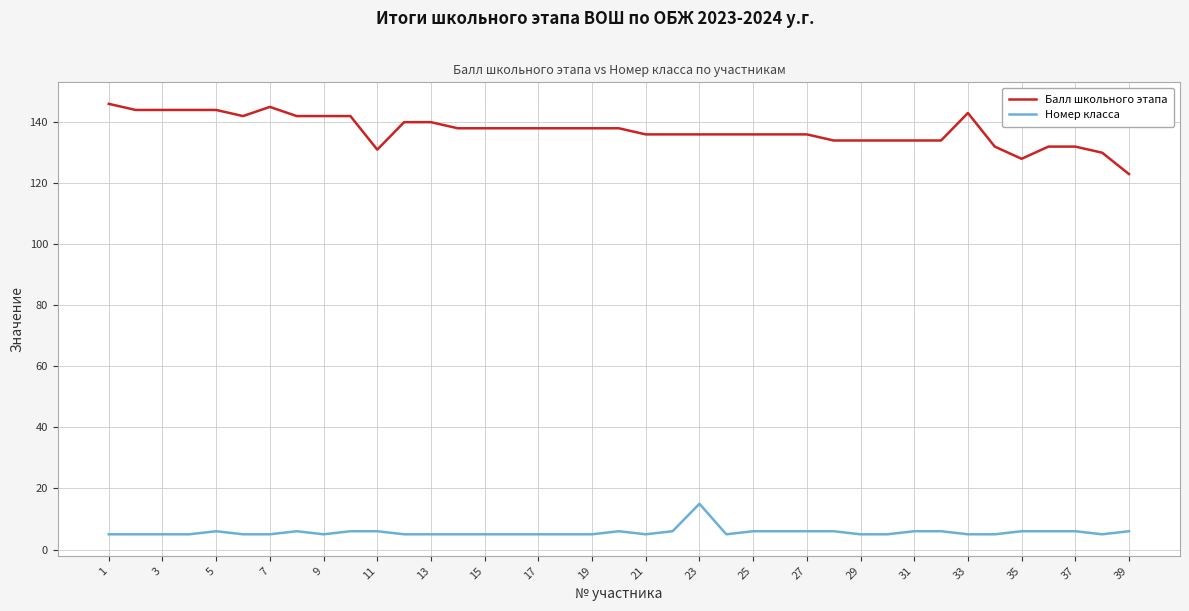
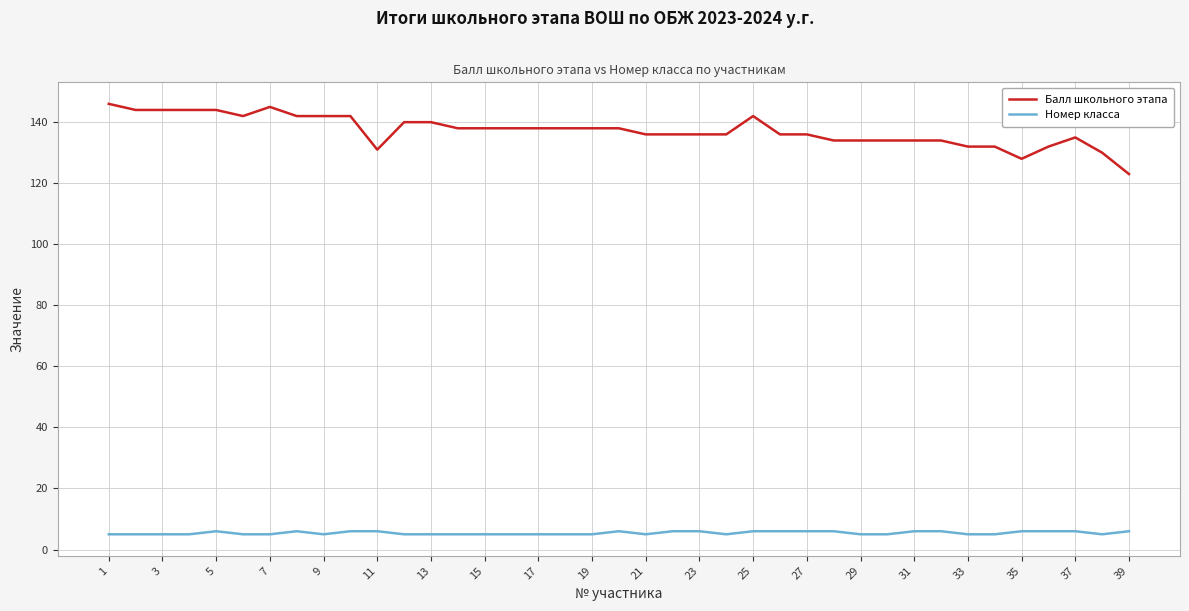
Номер класса, 23: 15 -> 6
Балл школьного этапа, 25: 136 -> 142
Балл школьного этапа, 33: 143 -> 132
Балл школьного этапа, 37: 132 -> 135
